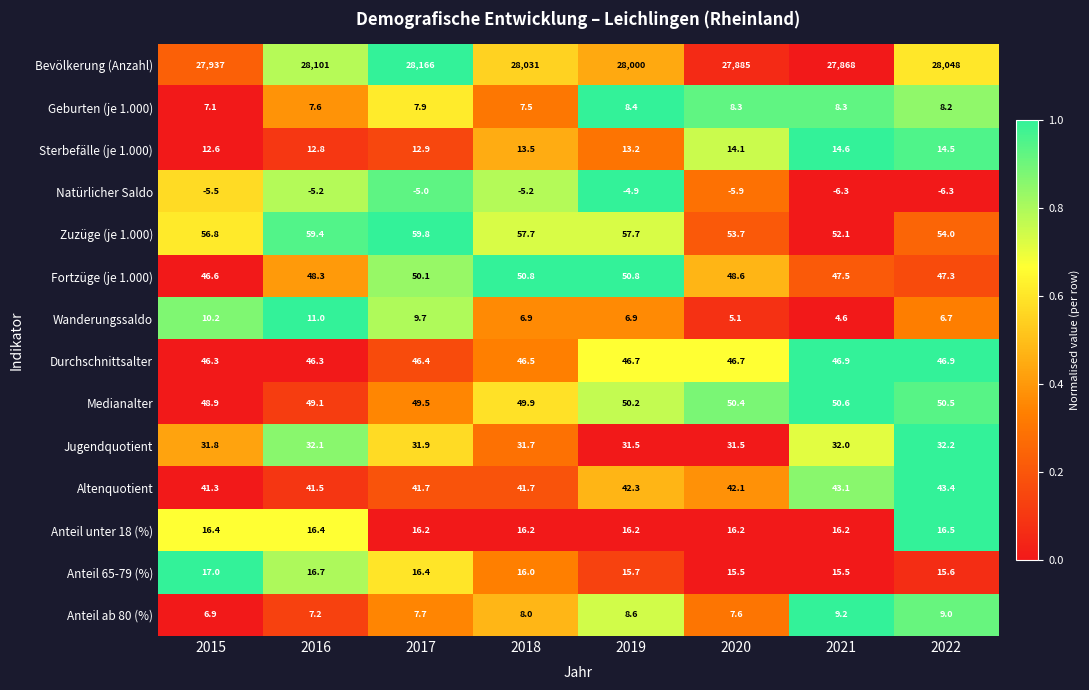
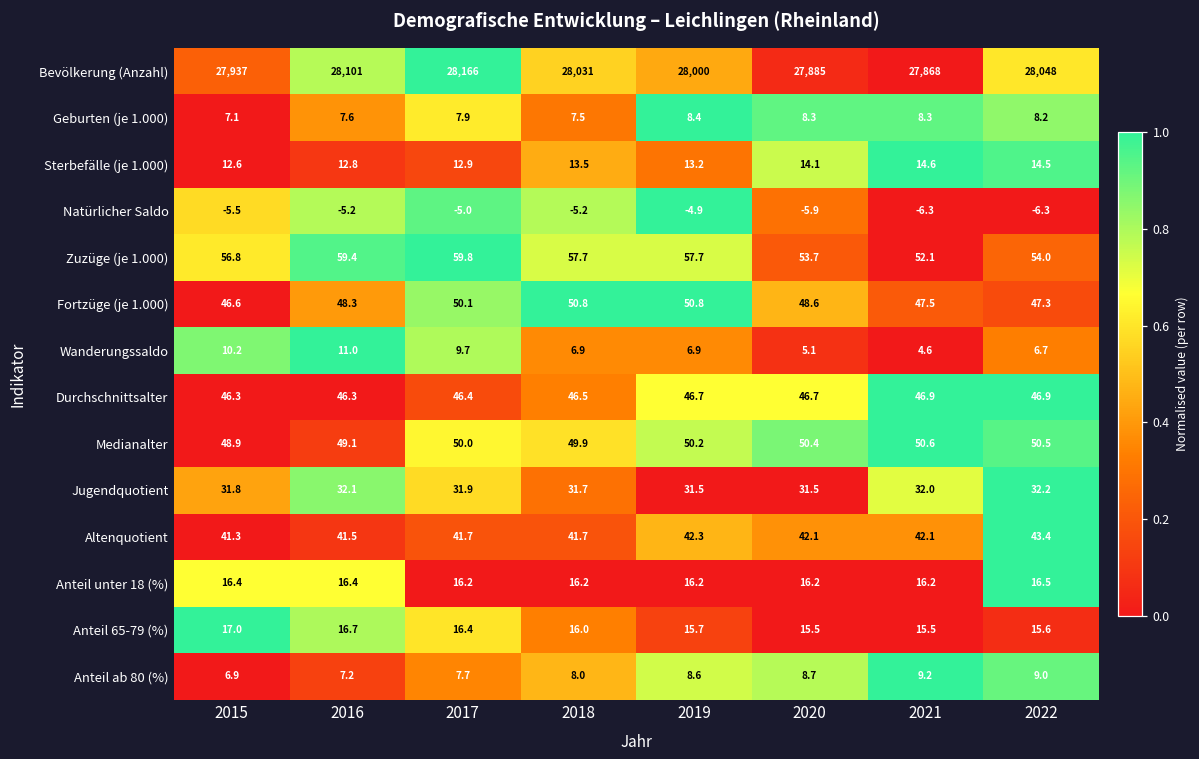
Medianalter, 2017: 49.5 -> 50.0
Altenquotient, 2021: 43.1 -> 42.1
Anteil ab 80 (%), 2020: 7.6 -> 8.7
